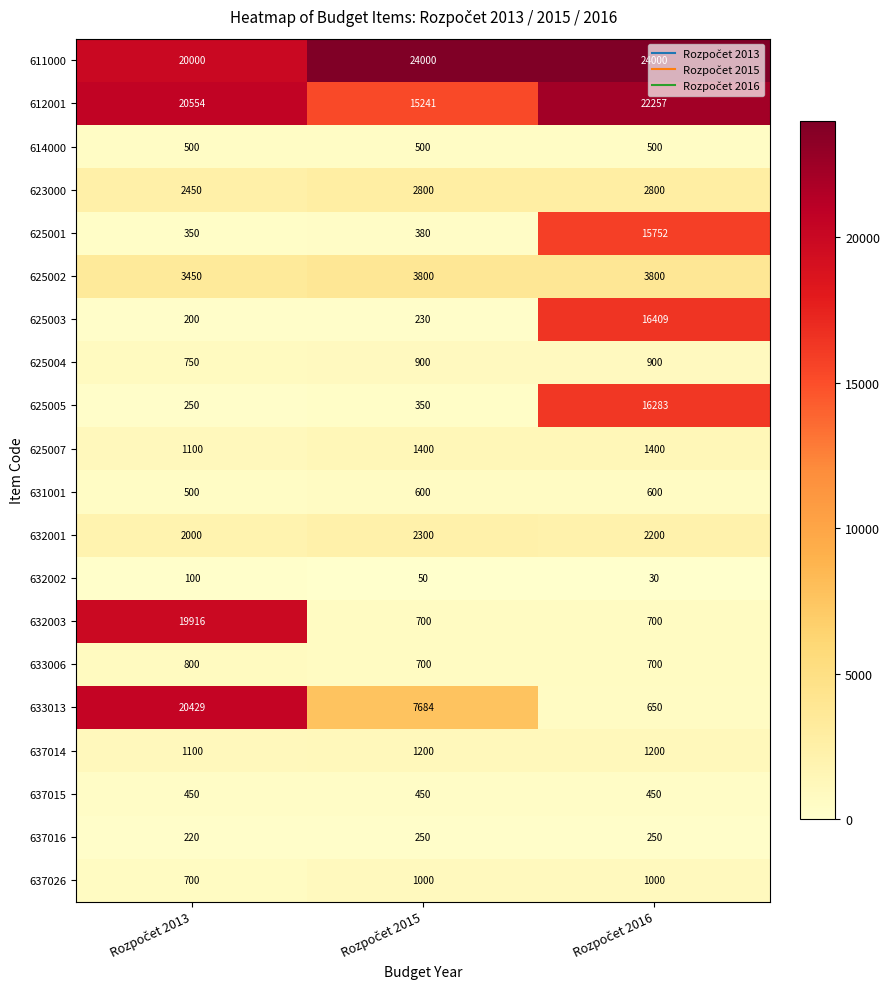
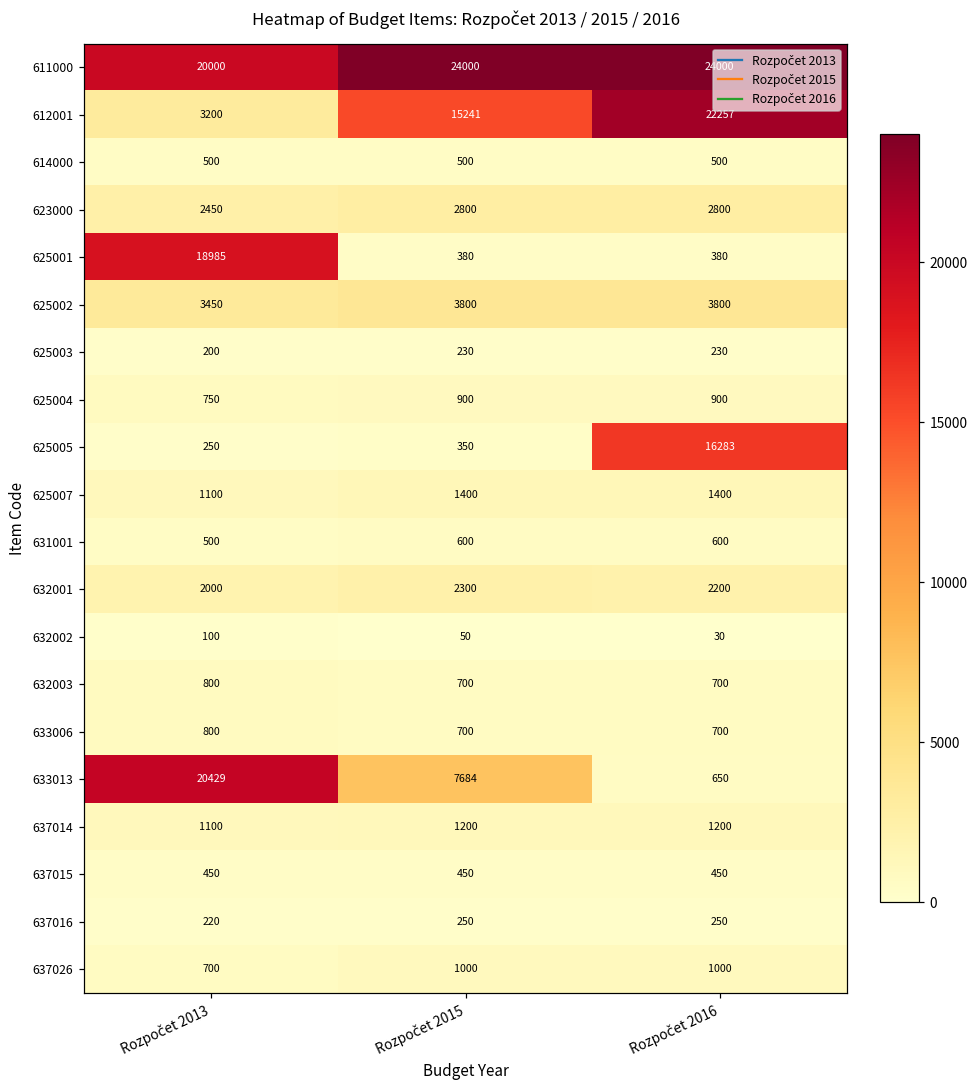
612001, Rozpočet 2013: 20554 -> 3200
625001, Rozpočet 2013: 350 -> 18985
625001, Rozpočet 2016: 15752 -> 380
625003, Rozpočet 2016: 16409 -> 230
632003, Rozpočet 2013: 19916 -> 800
